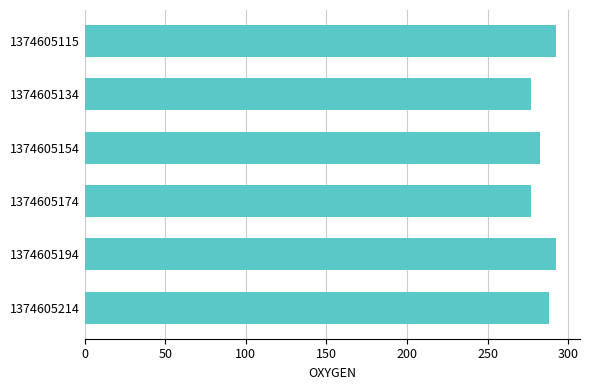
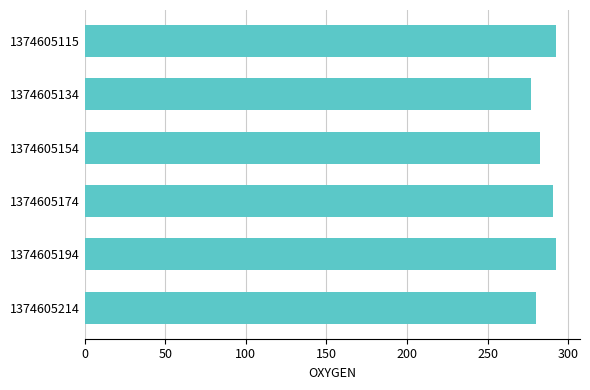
1374605174: 277 -> 291
1374605214: 288 -> 280
